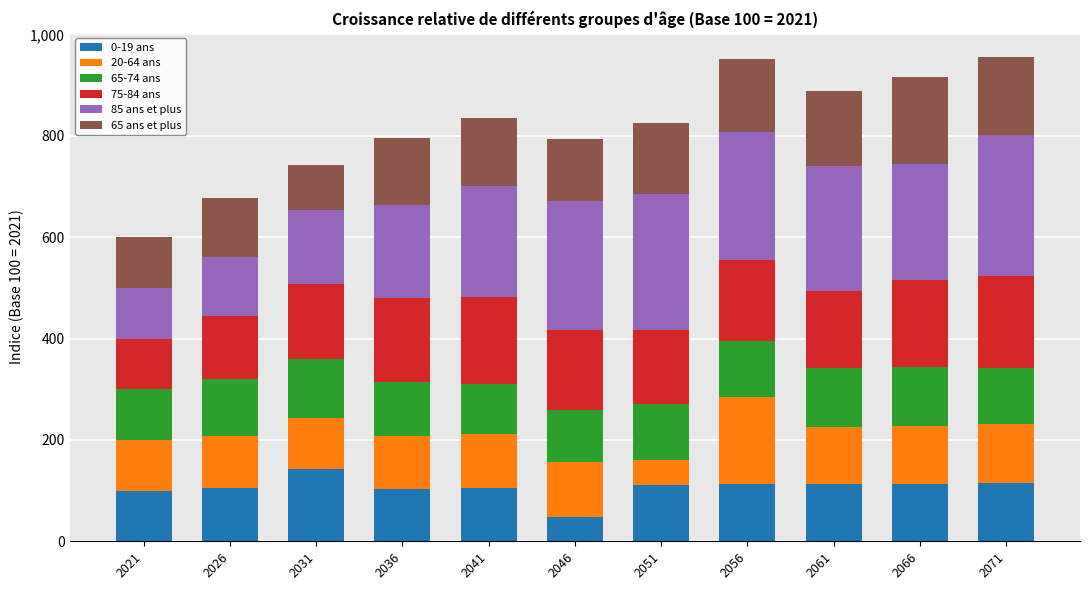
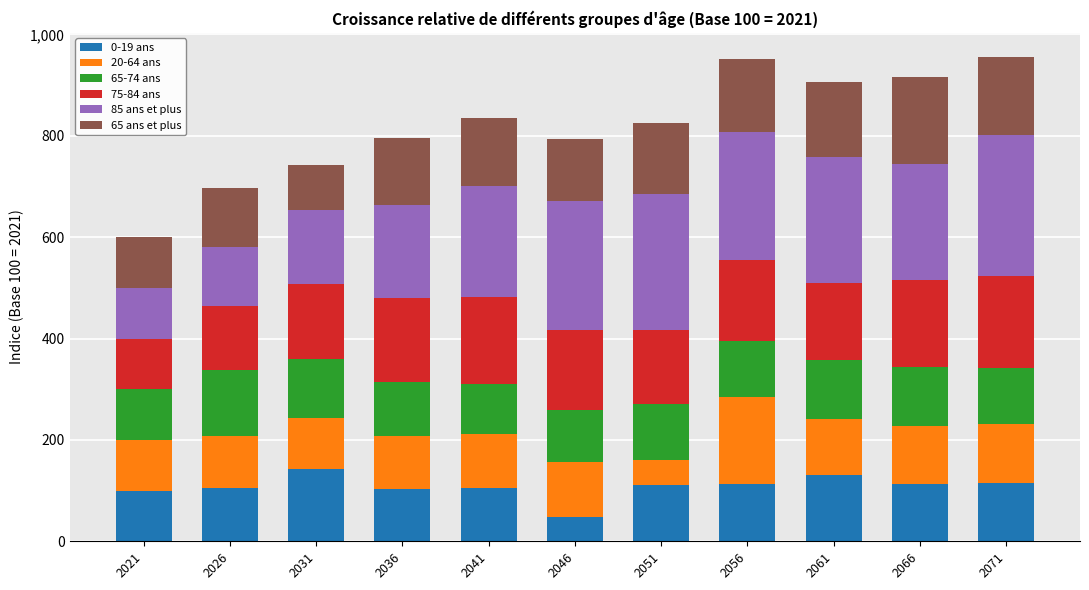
65-74 ans, 2026: 110 -> 130
0-19 ans, 2061: 110 -> 130
